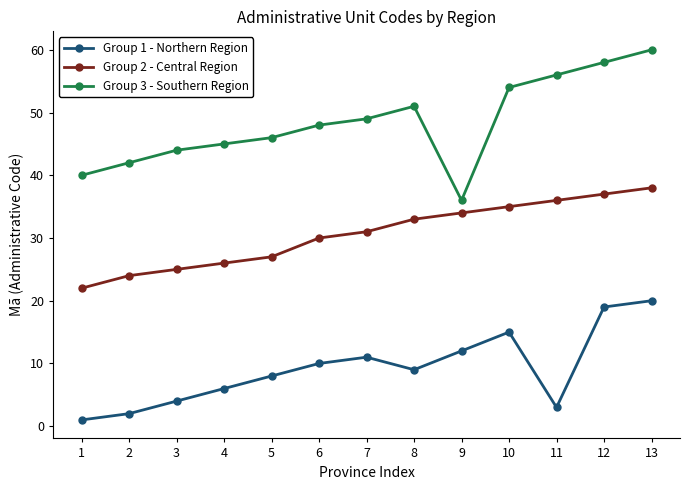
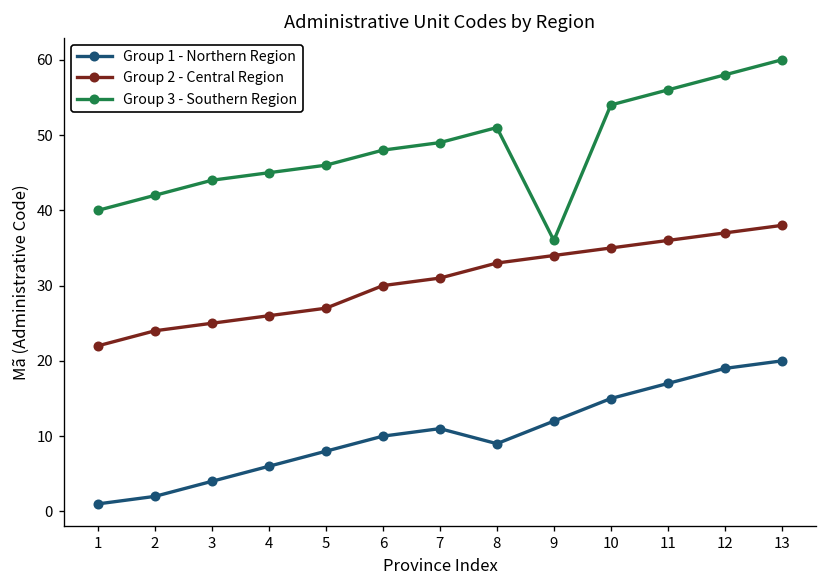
Group 1 - Northern Region, 11: 3 -> 17
